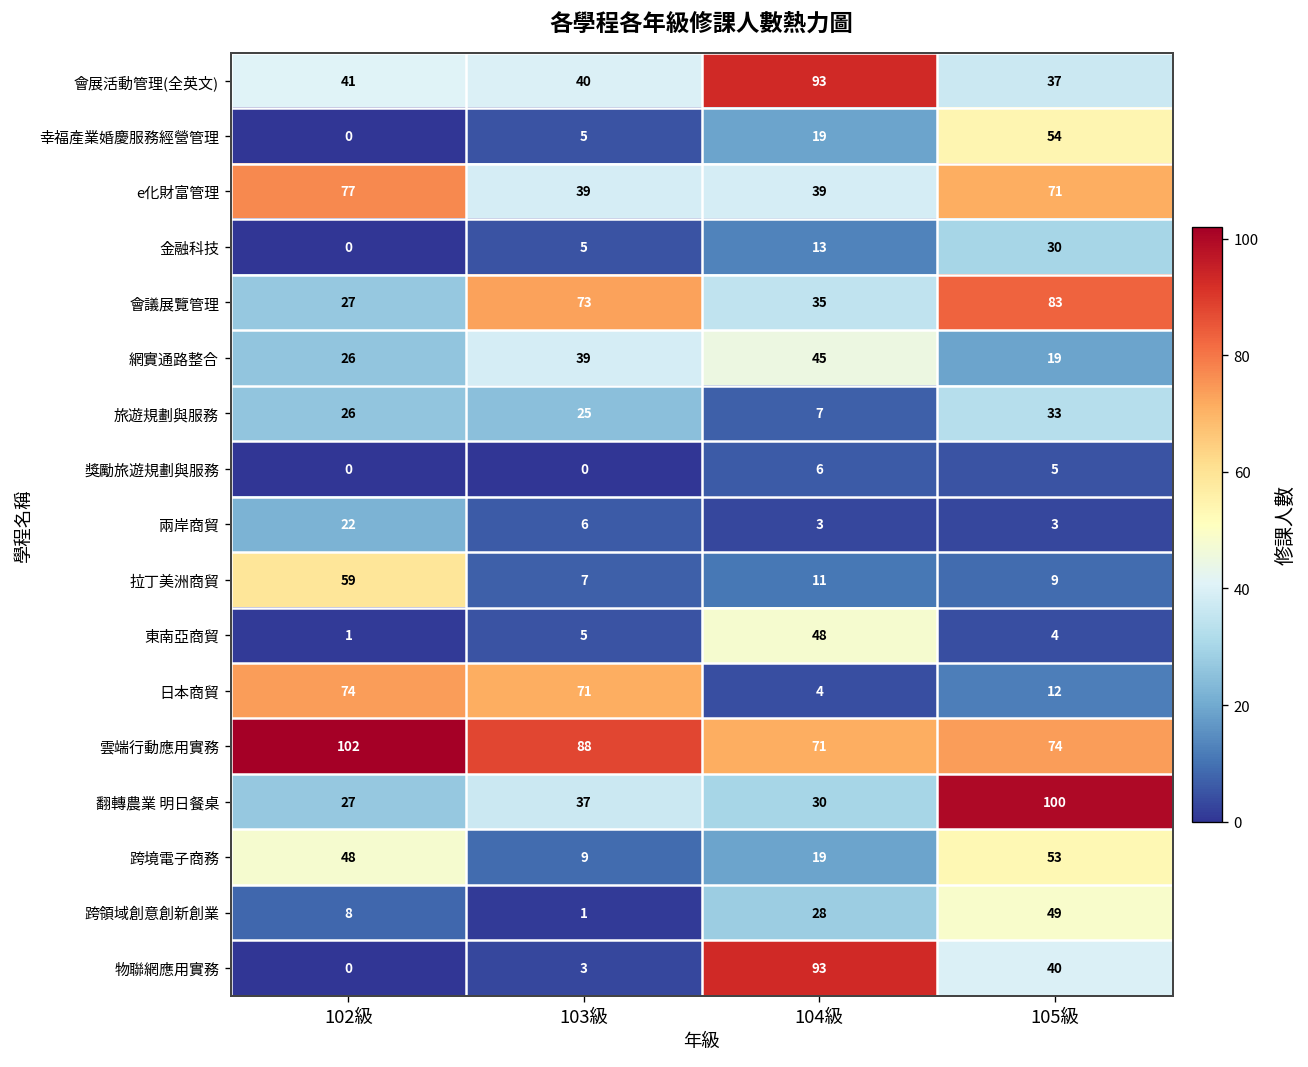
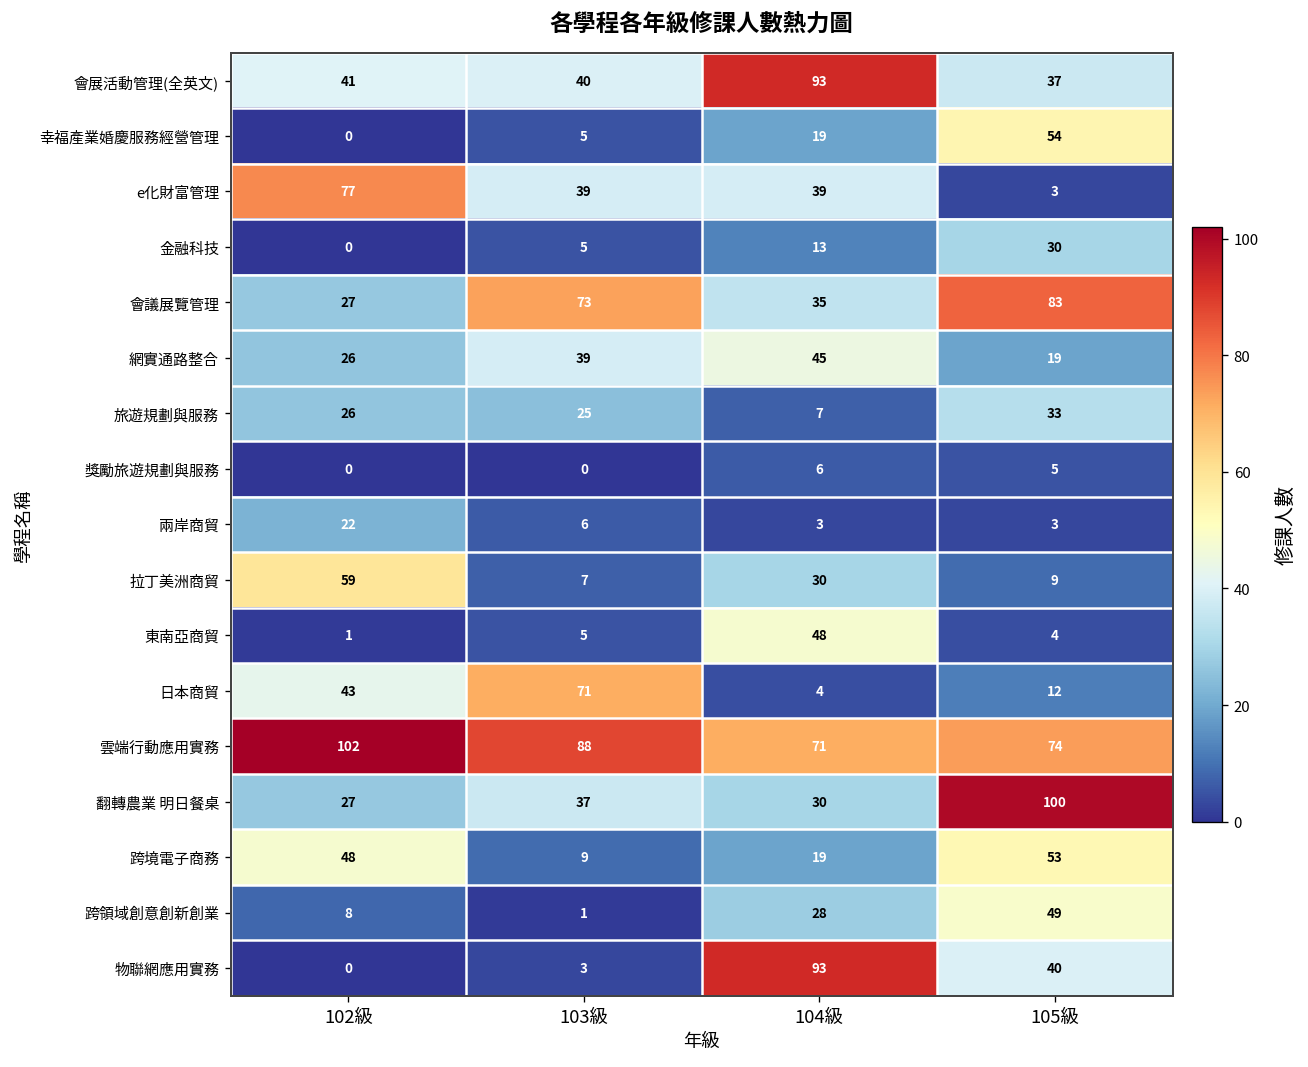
e化財富管理, 105級: 71 -> 3
拉丁美洲商貿, 104級: 11 -> 30
日本商貿, 102級: 74 -> 43
